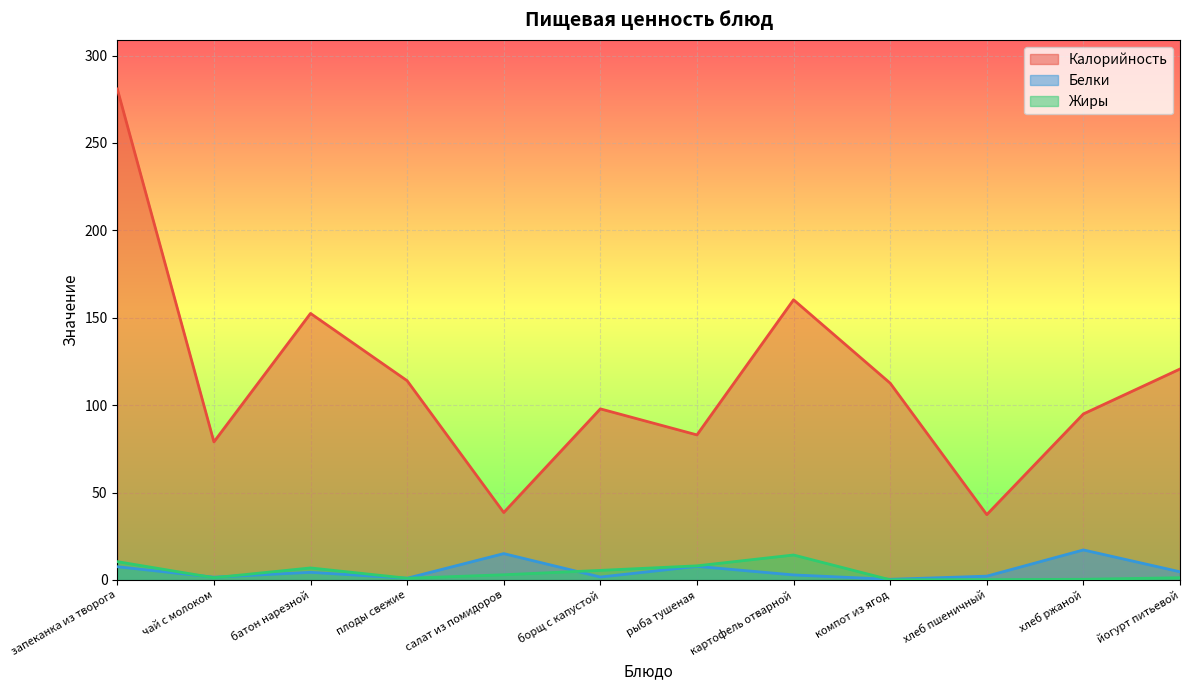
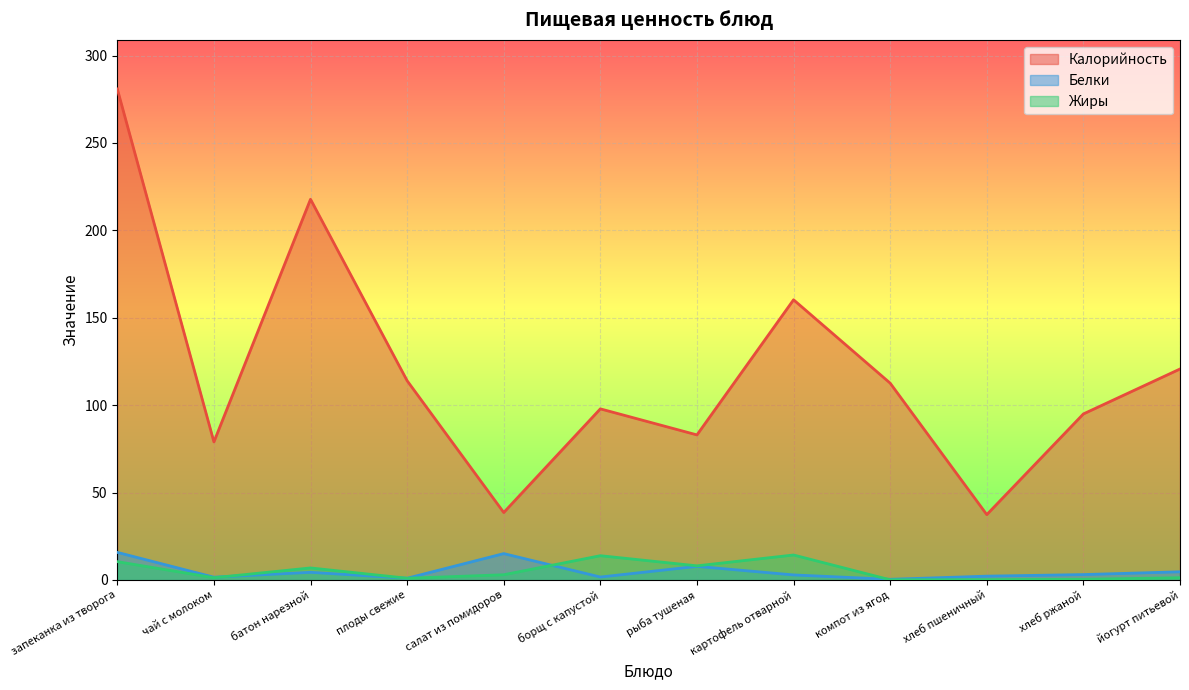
Белки, запеканка из творога: 8 -> 16
Калорийность, батон нарезной: 153 -> 218
Жиры, борщ с капустой: 6 -> 14
Белки, хлеб ржаной: 17 -> 3
